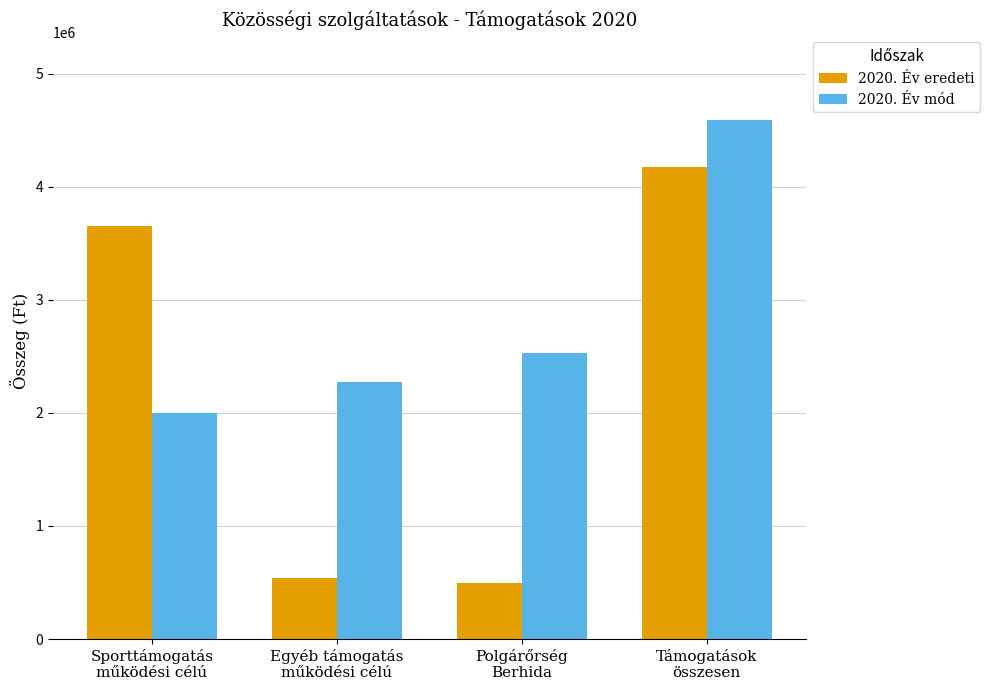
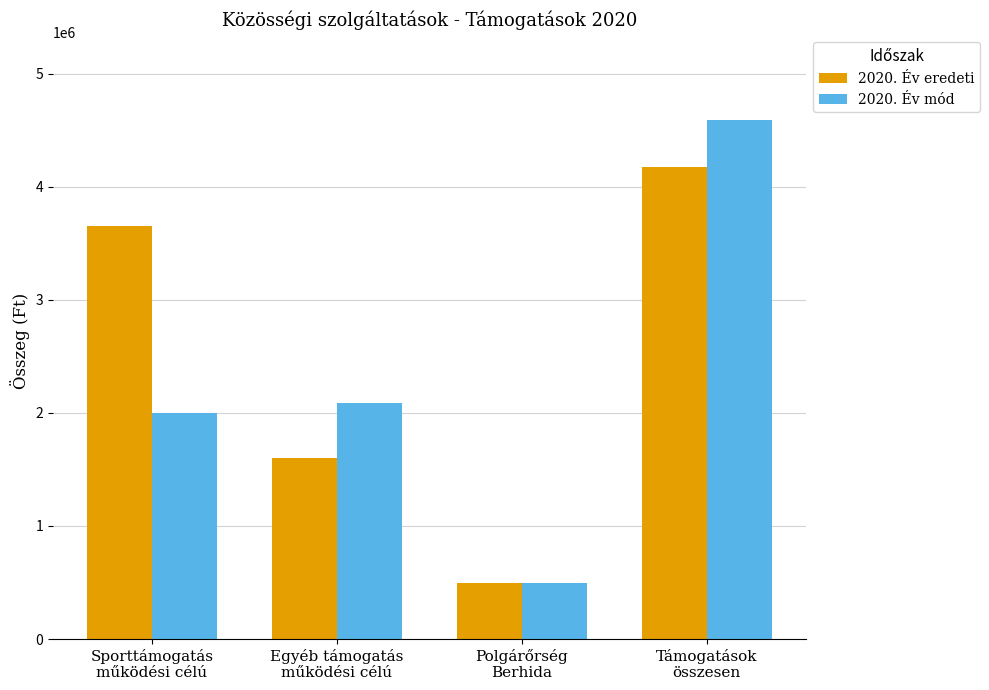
2020. Év eredeti, Egyéb támogatás működési célú: 540000 -> 1600000
2020. Év mód, Egyéb támogatás működési célú: 2270000 -> 2090000
2020. Év mód, Polgárőrség Berhida: 2530000 -> 500000
